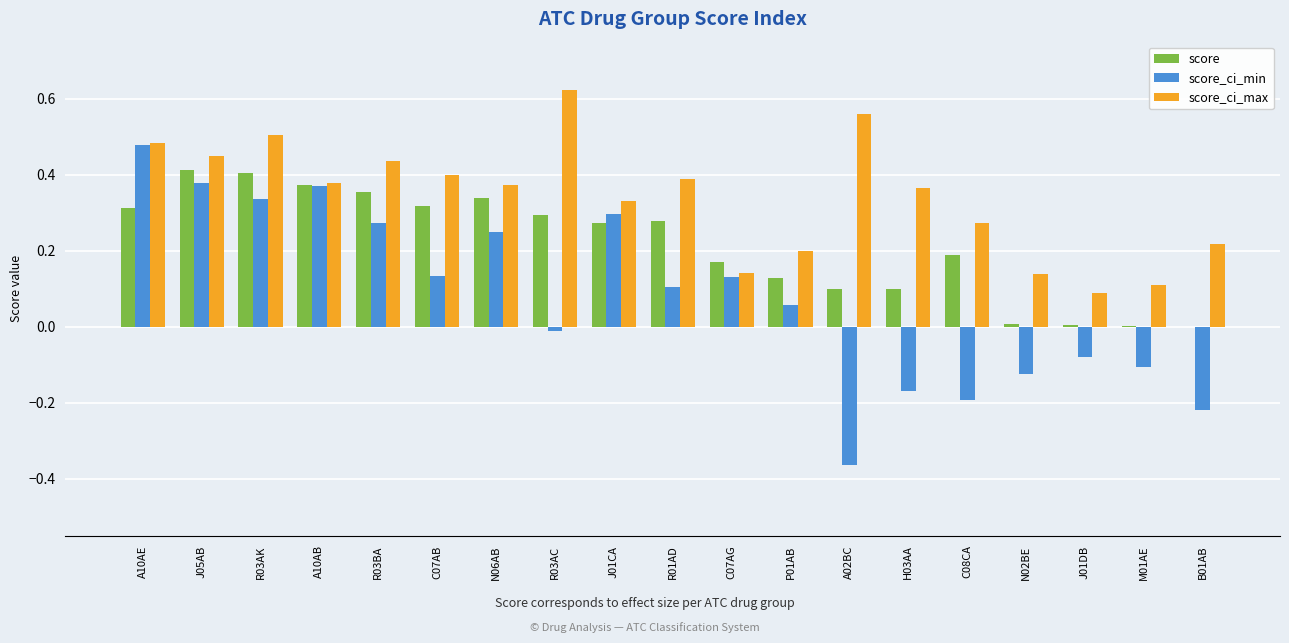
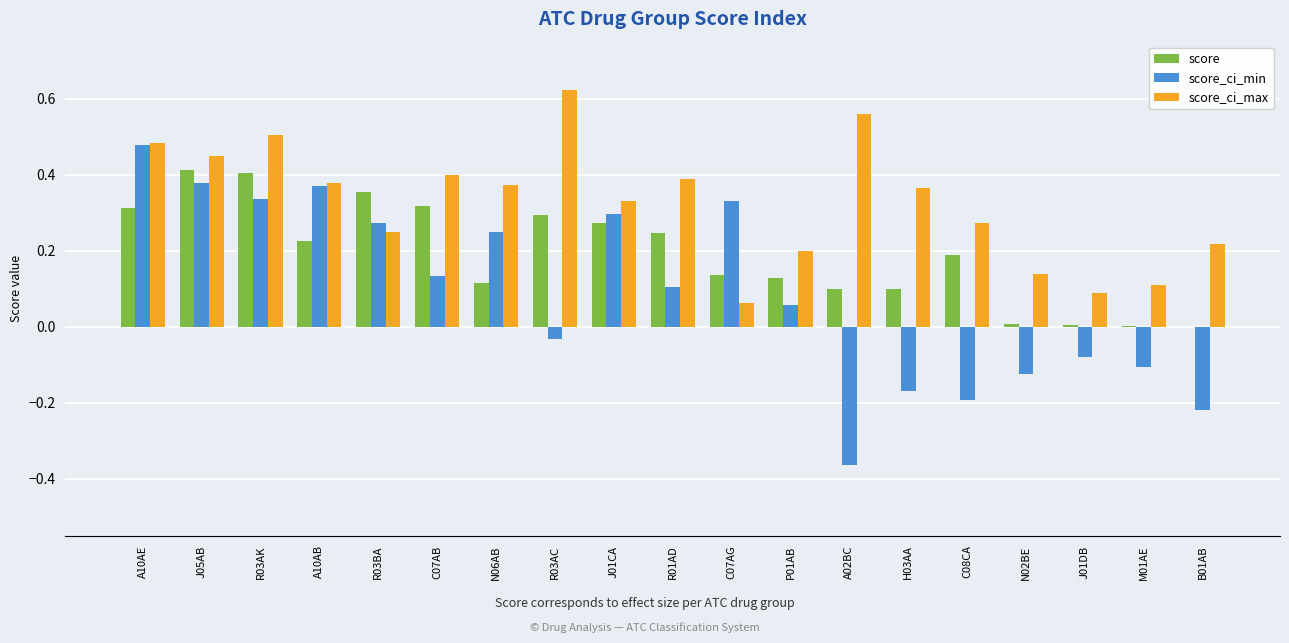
score, A10AB: 0.37 -> 0.23
score_ci_max, R03BA: 0.44 -> 0.25
score, N06AB: 0.34 -> 0.12
score_ci_min, R03AC: -0.01 -> -0.03
score, R01AD: 0.28 -> 0.25
score, C07AG: 0.17 -> 0.14
score_ci_min, C07AG: 0.13 -> 0.33
score_ci_max, C07AG: 0.14 -> 0.06
